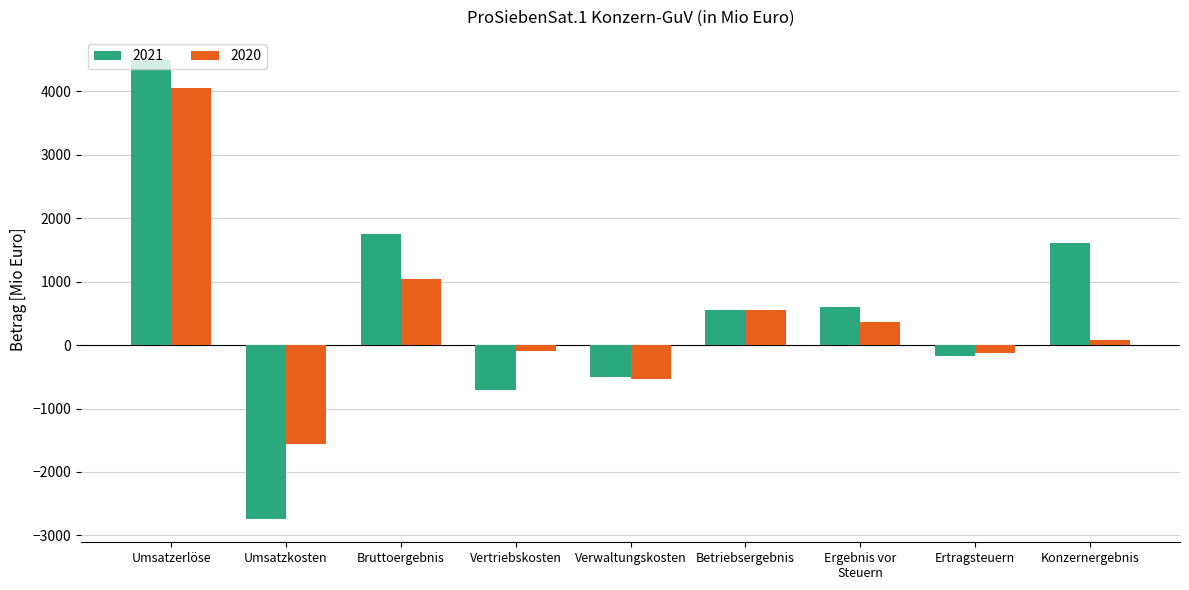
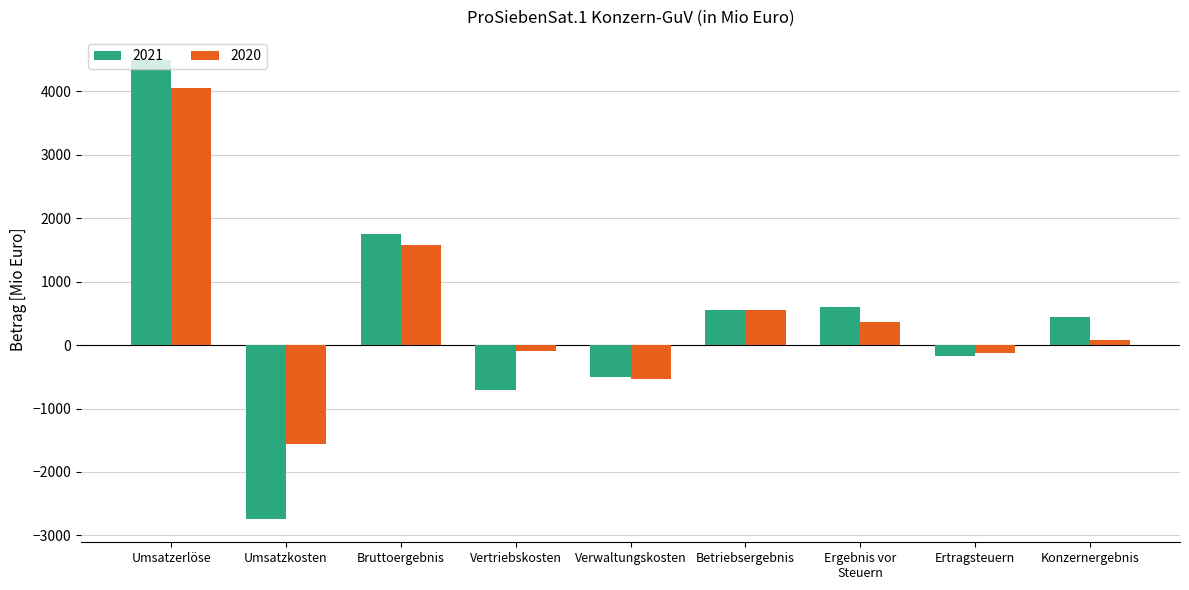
2020, Bruttoergebnis: 1000 -> 1600
2021, Konzernergebnis: 1600 -> 400
